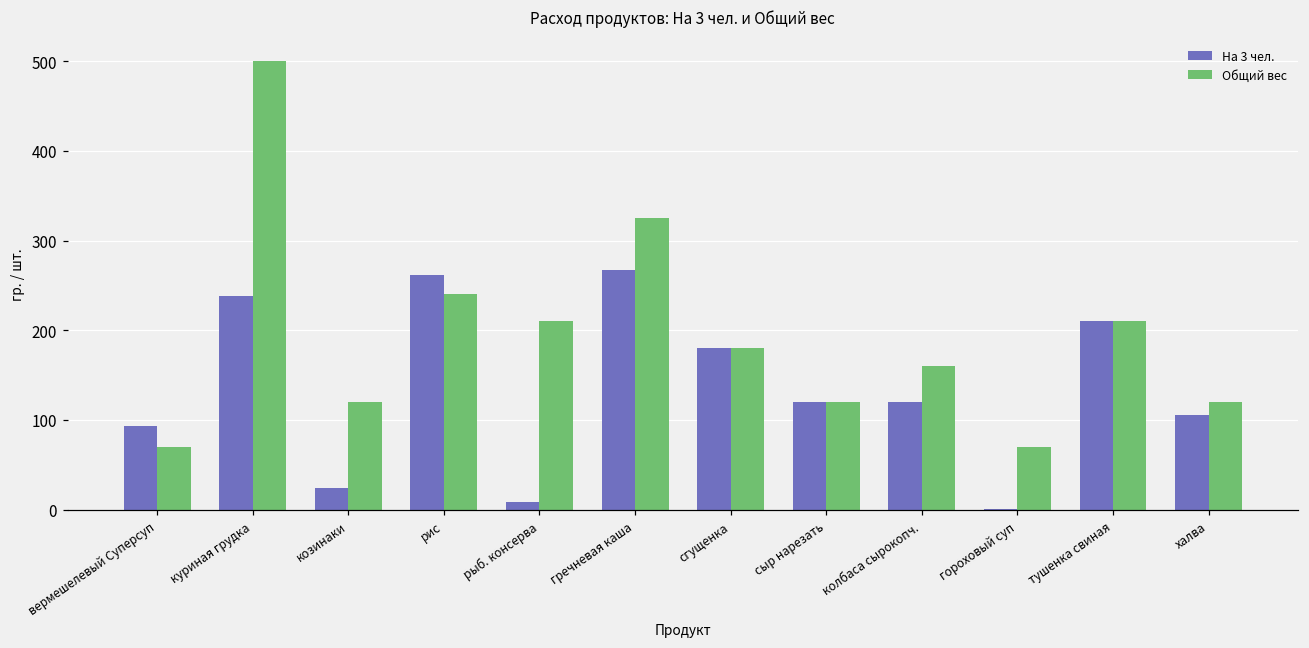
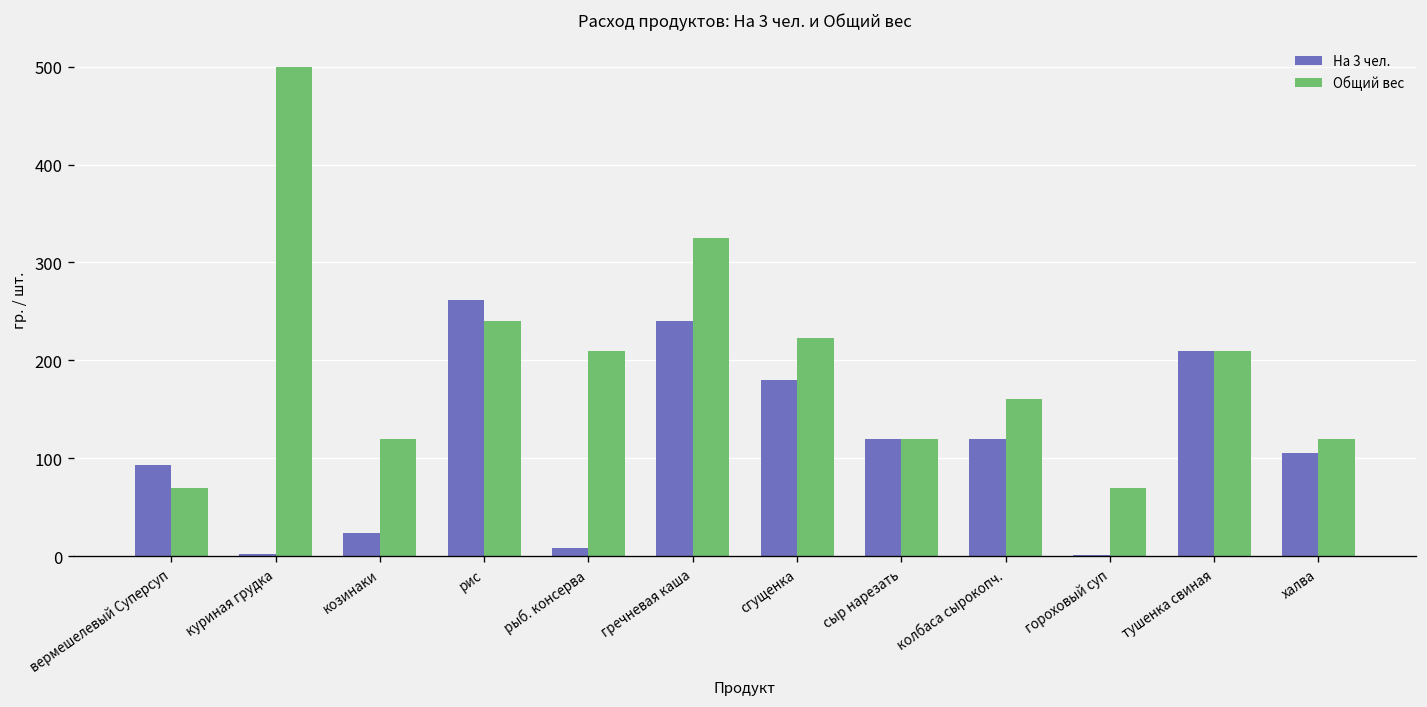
На 3 чел., куриная грудка: 240 -> 0
На 3 чел., гречневая каша: 270 -> 240
Общий вес, сгущенка: 180 -> 220
